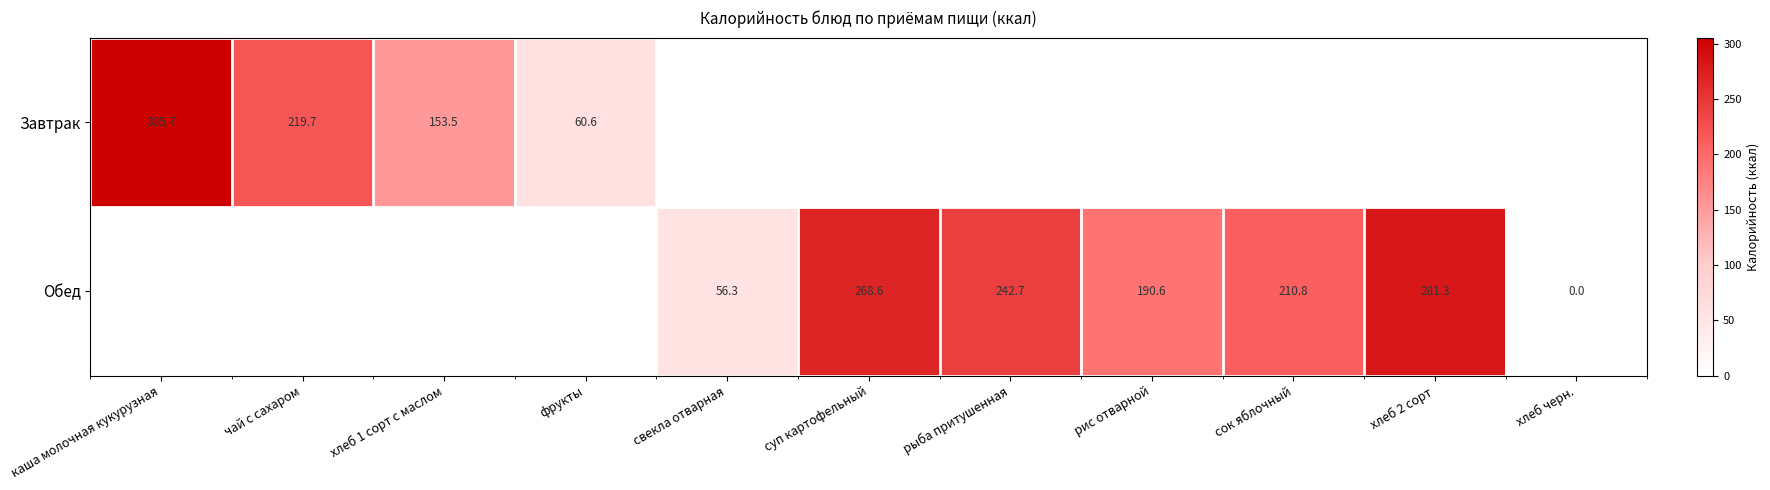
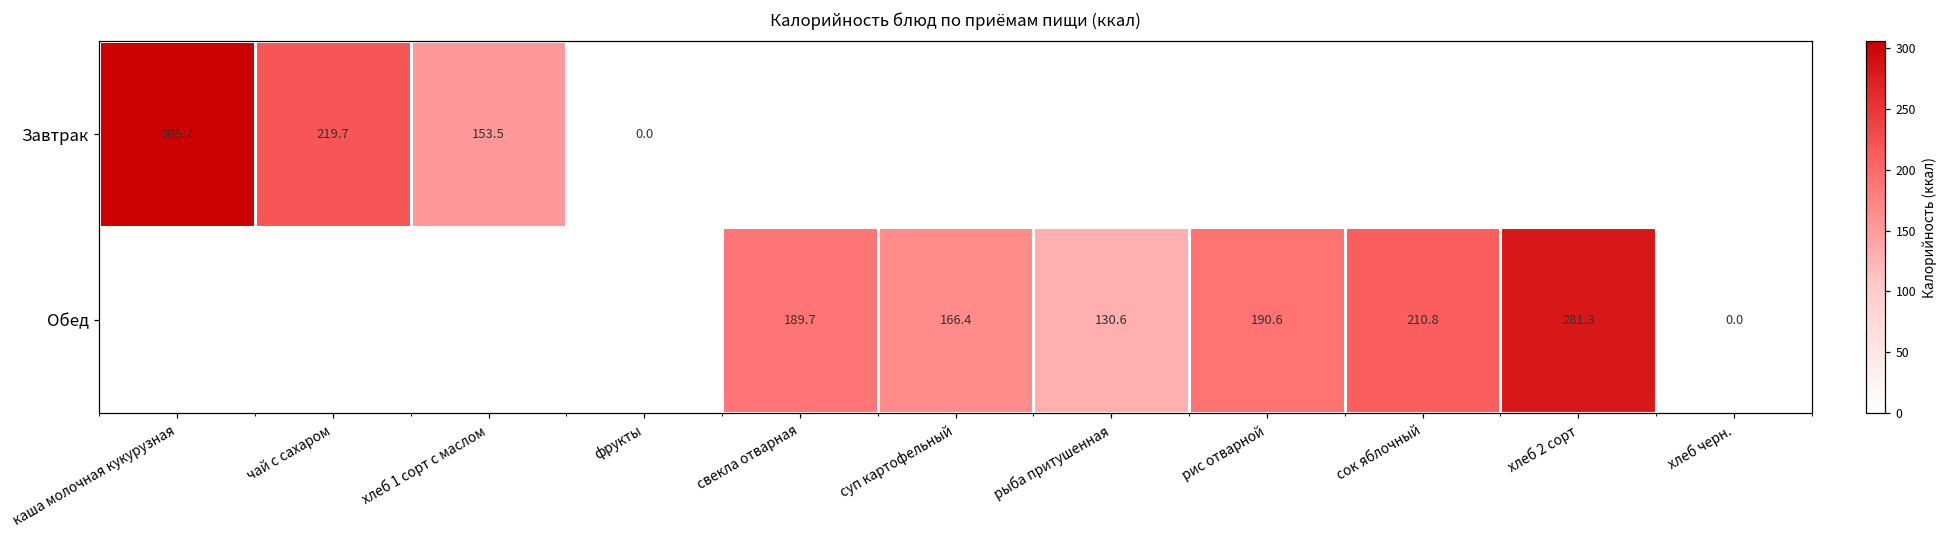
Завтрак, фрукты: 60.6 -> 0.0
Обед, свекла отварная: 56.3 -> 189.7
Обед, суп картофельный: 268.6 -> 166.4
Обед, рыба притушенная: 242.7 -> 130.6
